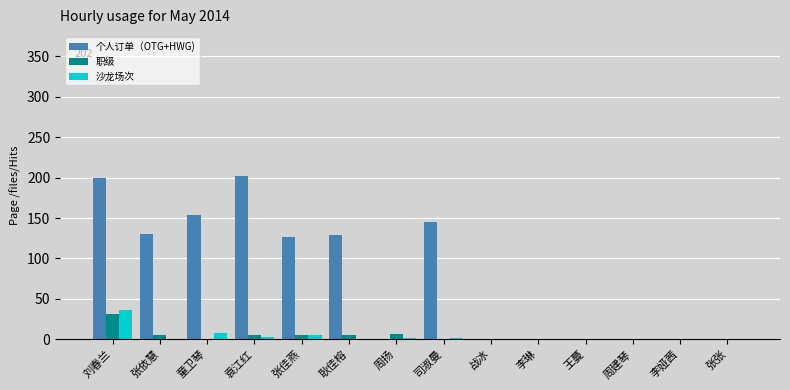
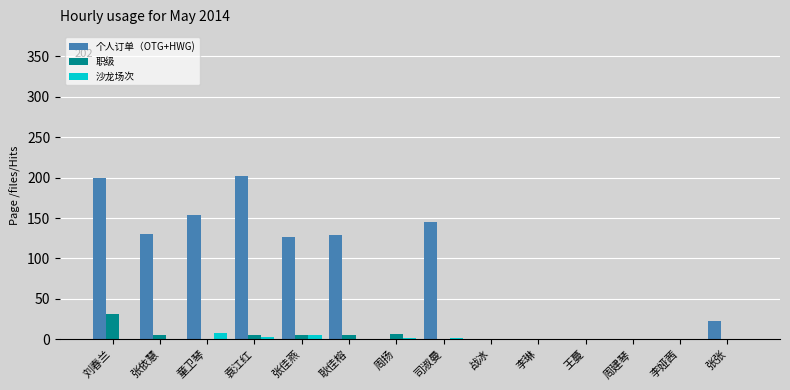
沙龙场次, 刘春兰: 40 -> 0
个人订单（OTG+HWG), 张张: 0 -> 20
